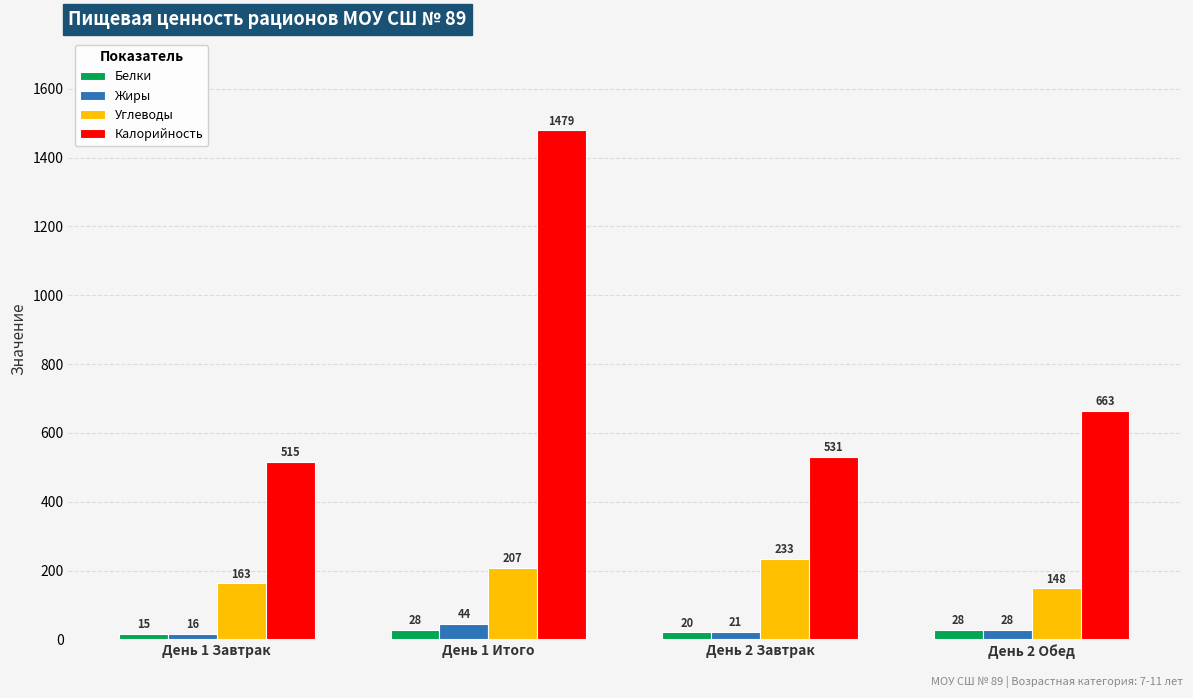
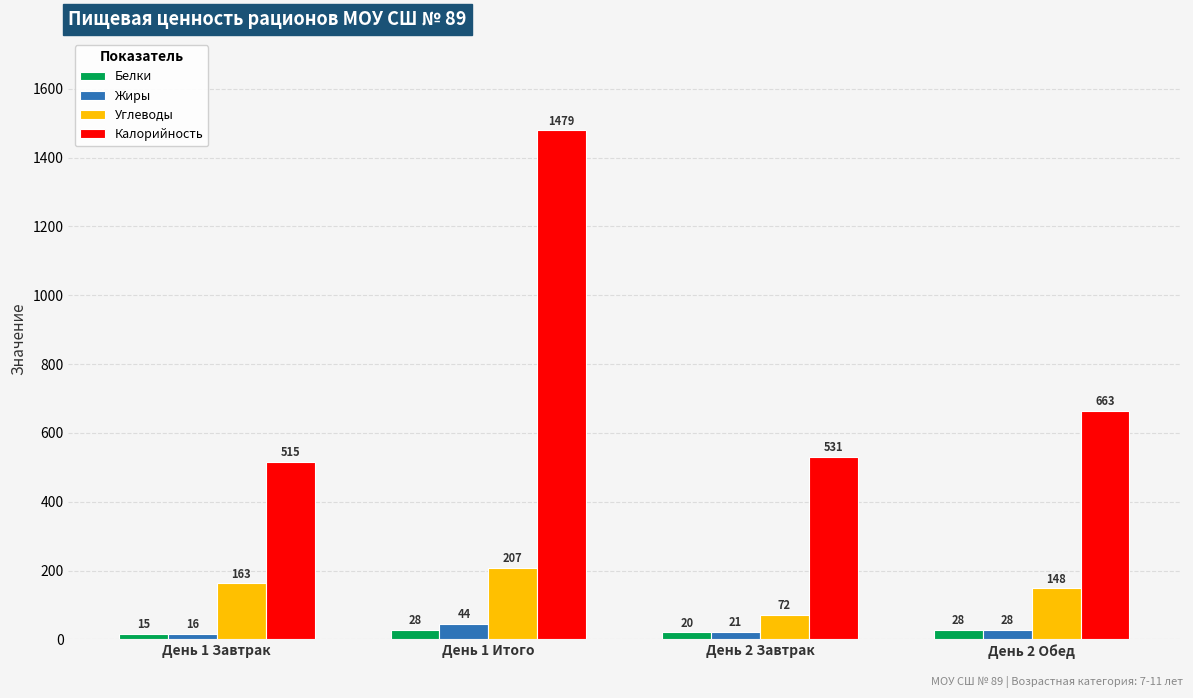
Углеводы, День 2 Завтрак: 233 -> 72
